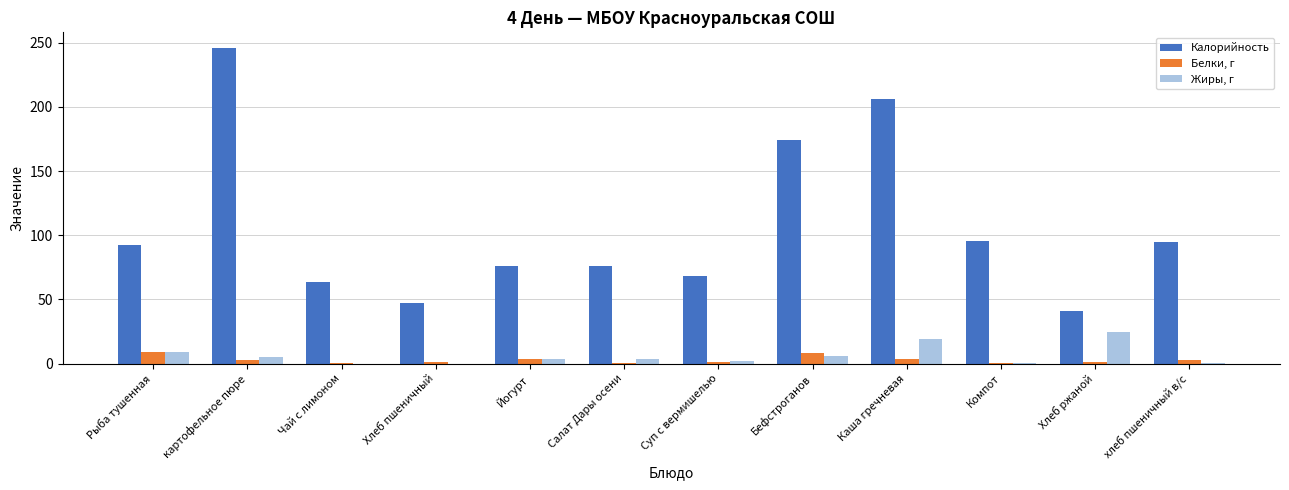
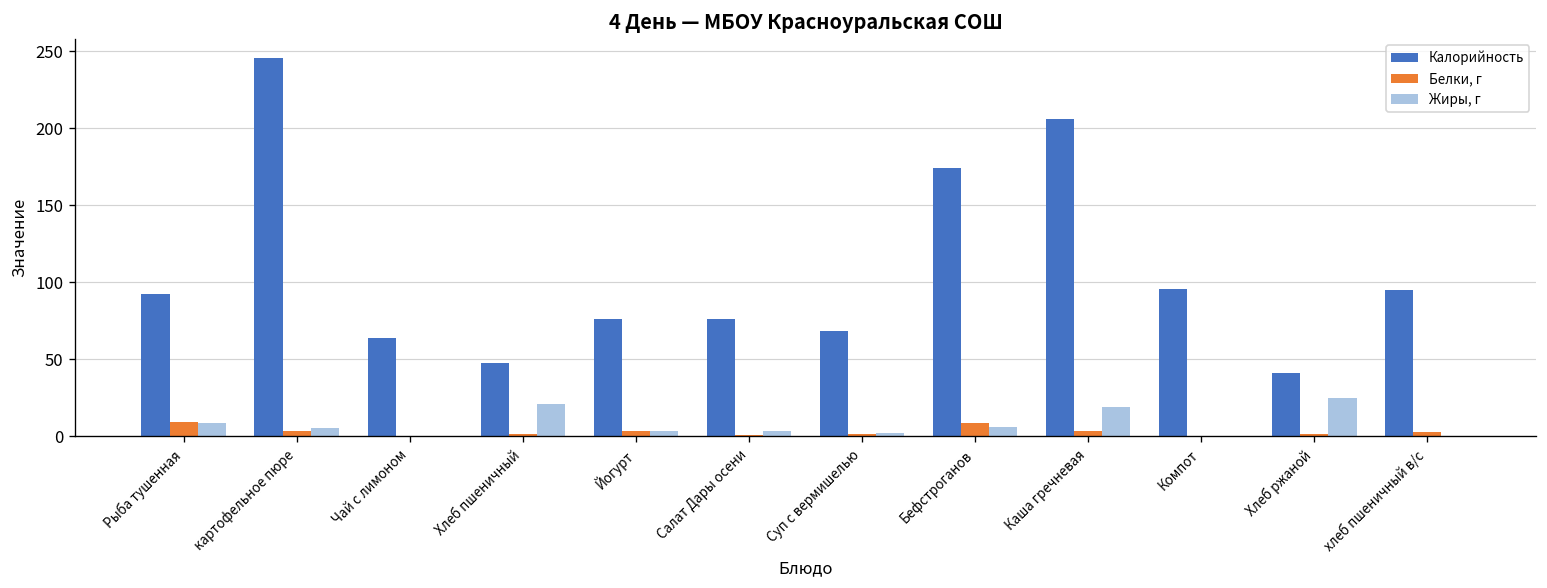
Жиры, г, Хлеб пшеничный: 0 -> 21
